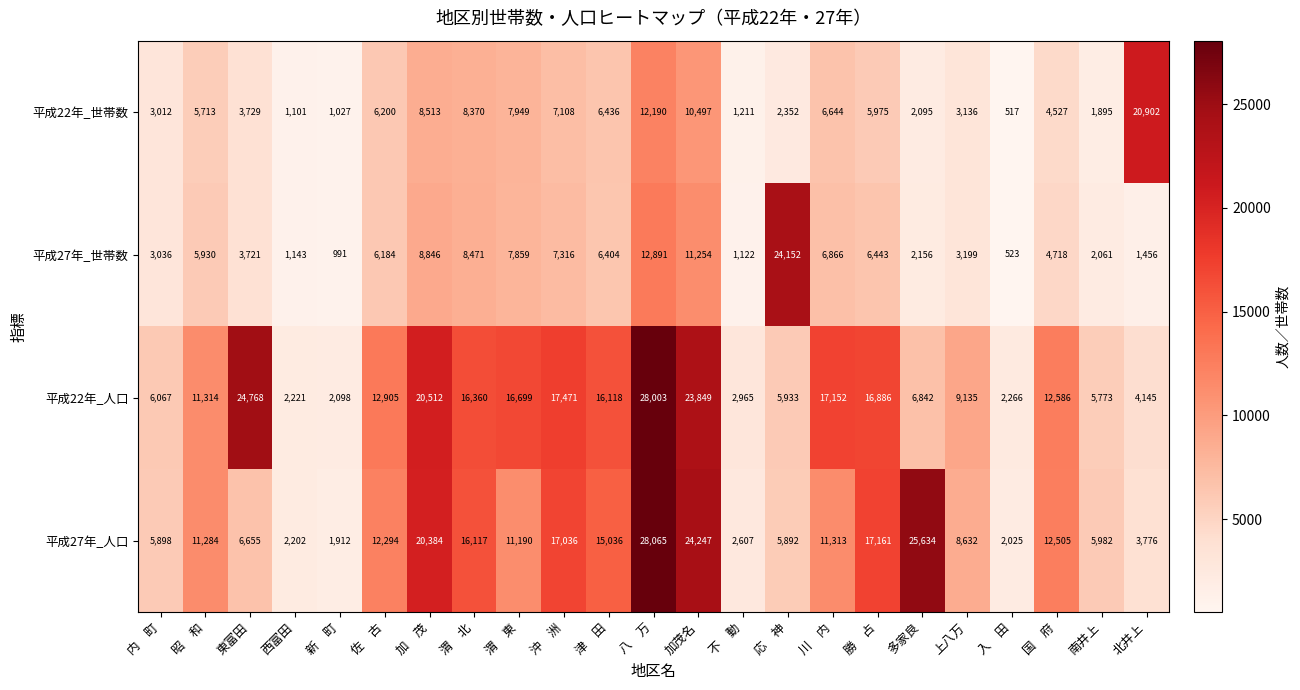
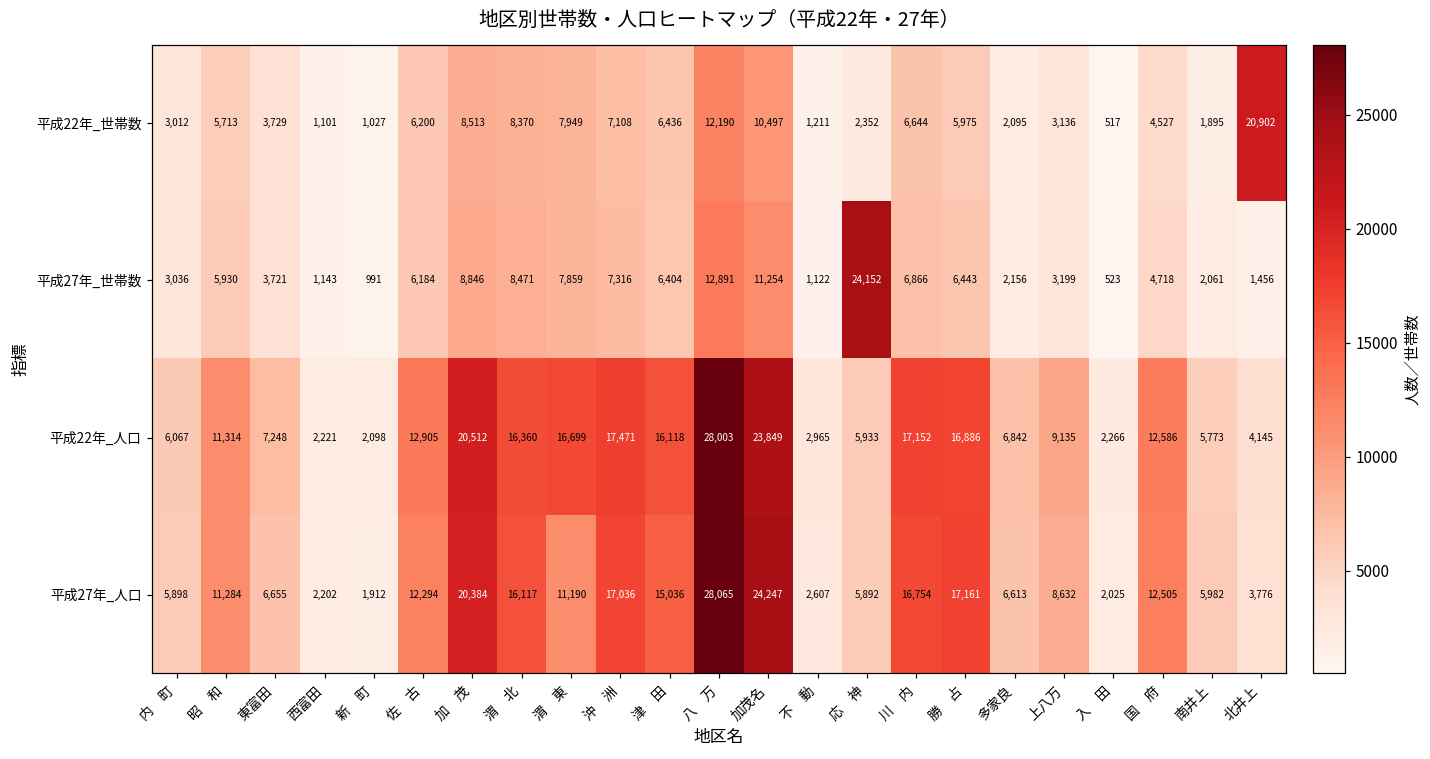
平成22年_人口, 東富田: 24,768 -> 7,248
平成27年_人口, 川 内: 11,313 -> 16,754
平成27年_人口, 多家良: 25,634 -> 6,613
